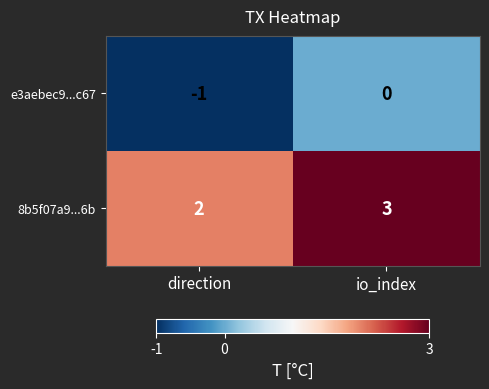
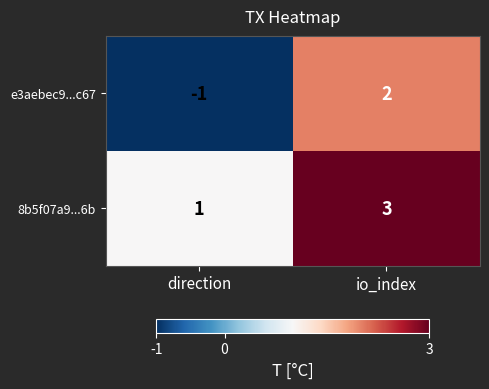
e3aebec9...c67, io_index: 0 -> 2
8b5f07a9...6b, direction: 2 -> 1
